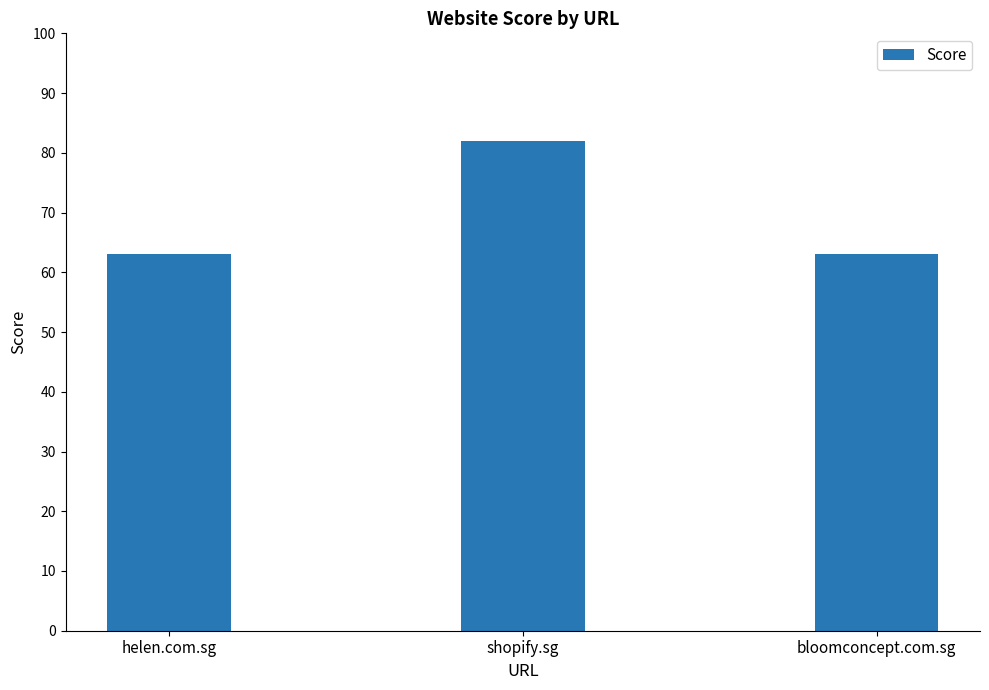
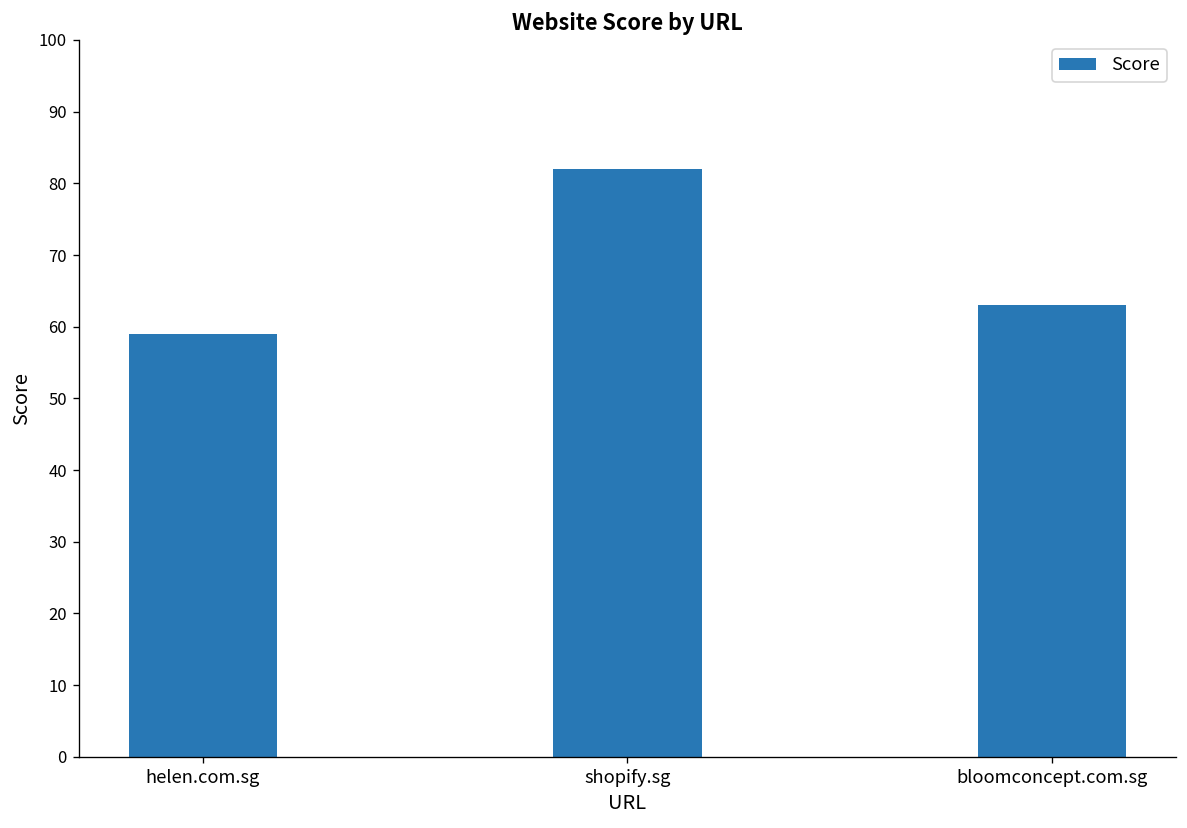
helen.com.sg: 63 -> 59
